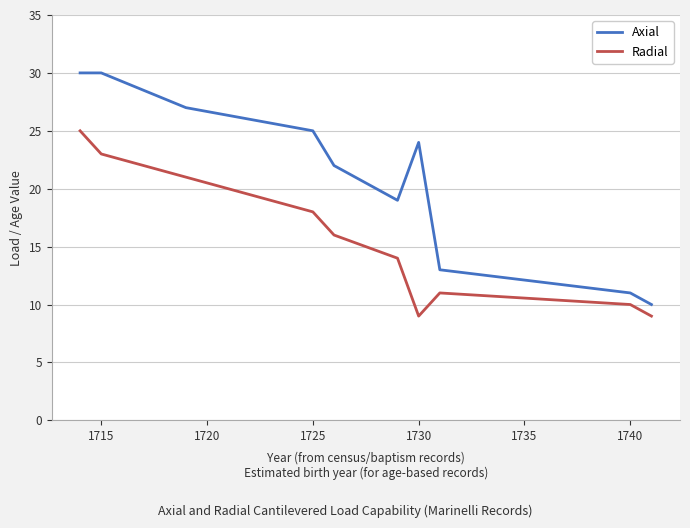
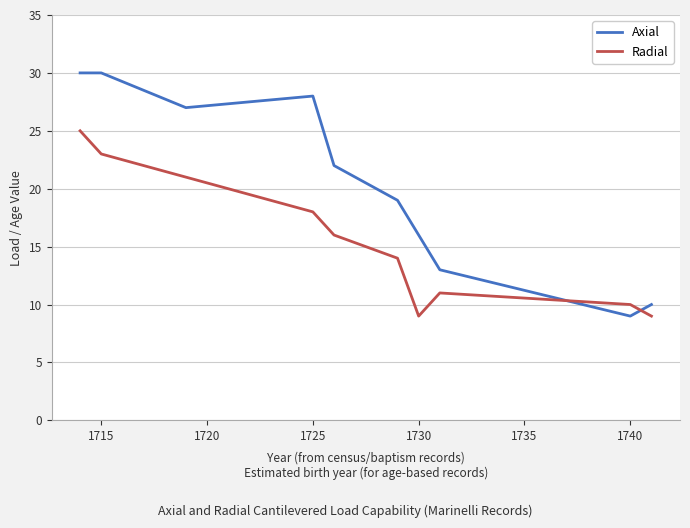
Axial, 1725: 25 -> 28
Axial, 1730: 24 -> 16
Axial, 1740: 11 -> 9
